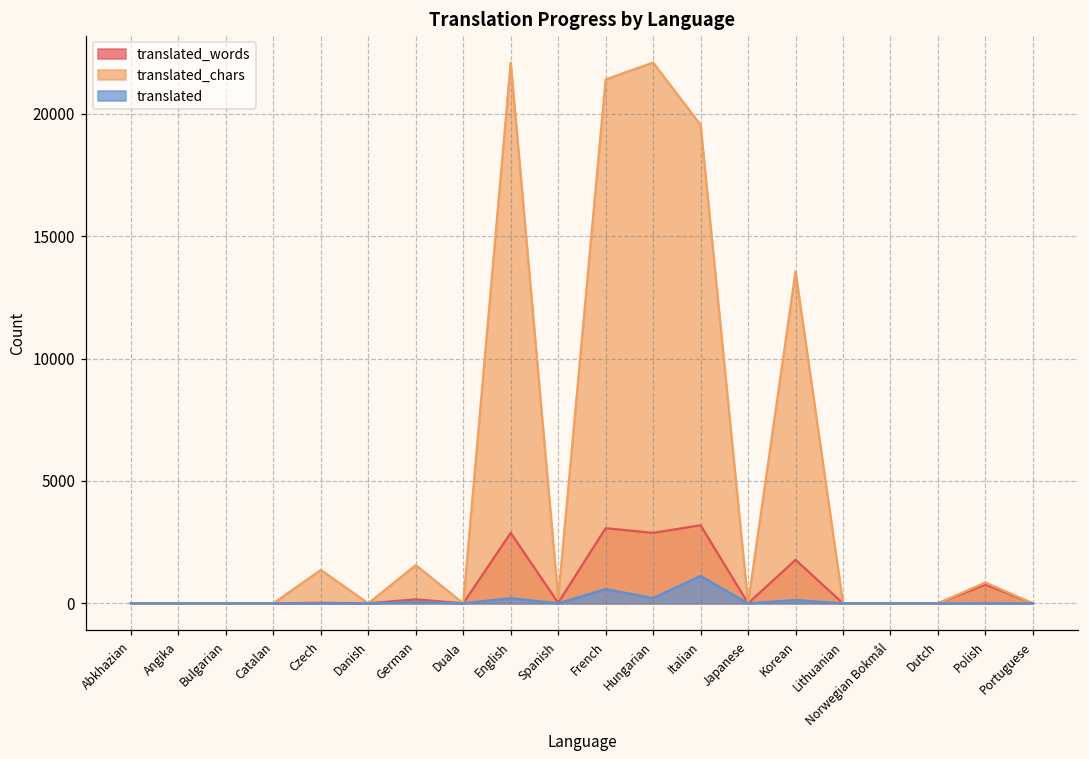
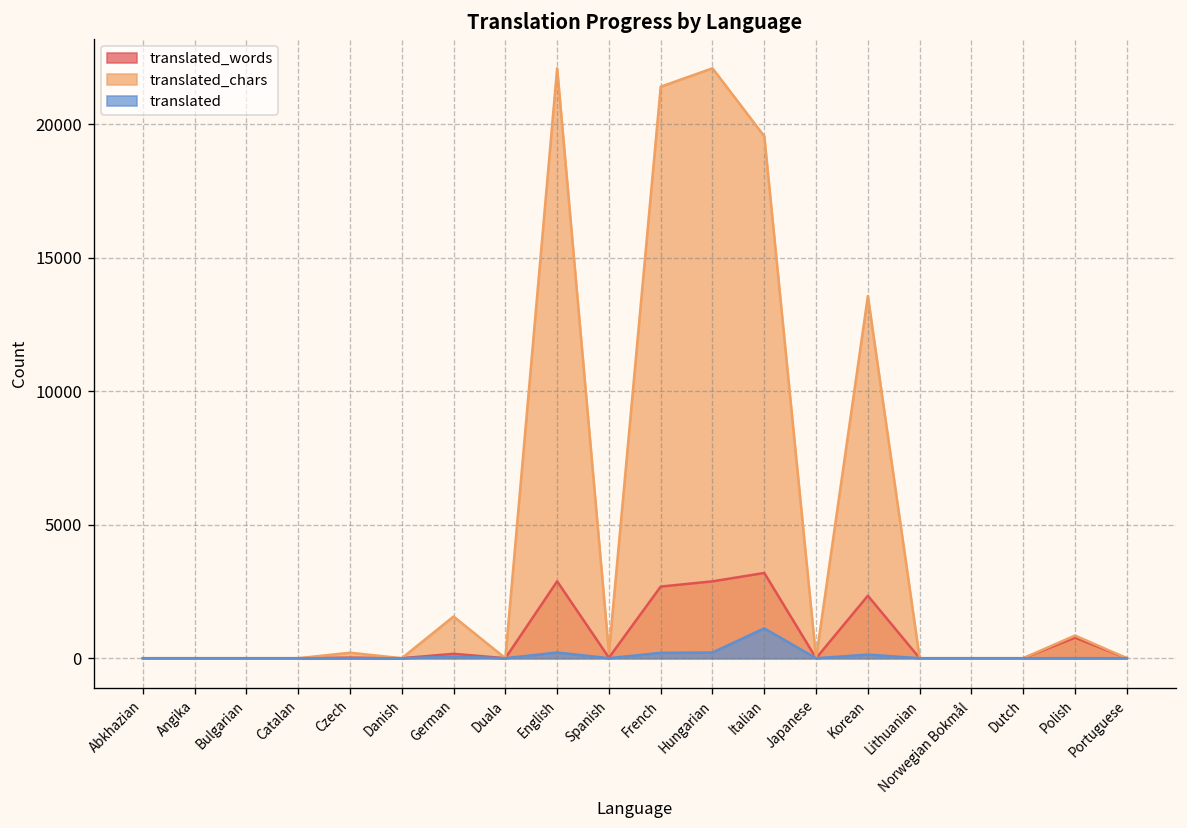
translated_chars, Czech: 1400 -> 200
translated_words, French: 3100 -> 2700
translated, French: 600 -> 200
translated_words, Korean: 1800 -> 2300
